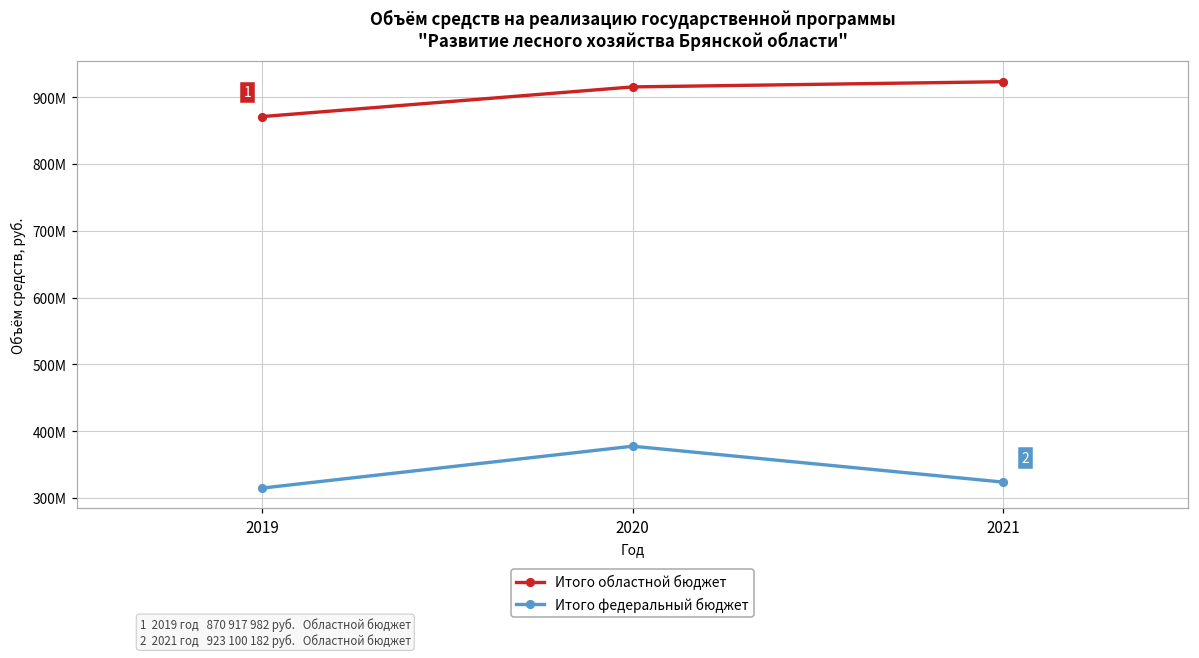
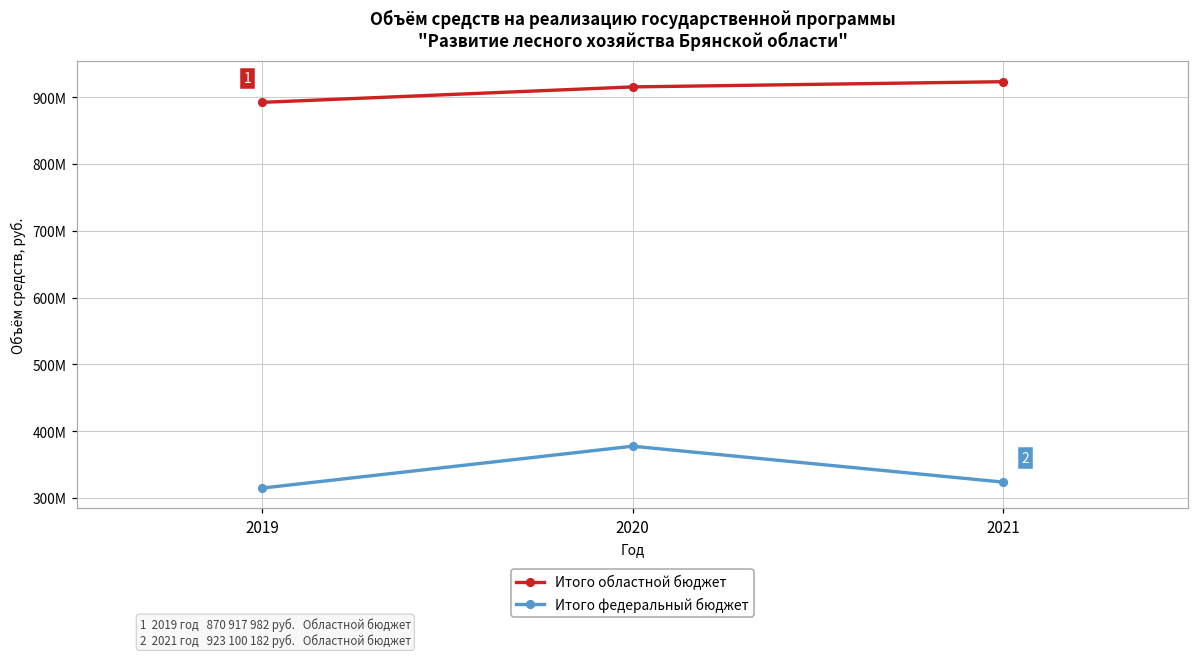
Итого областной бюджет, 2019: 870000000 -> 890000000
